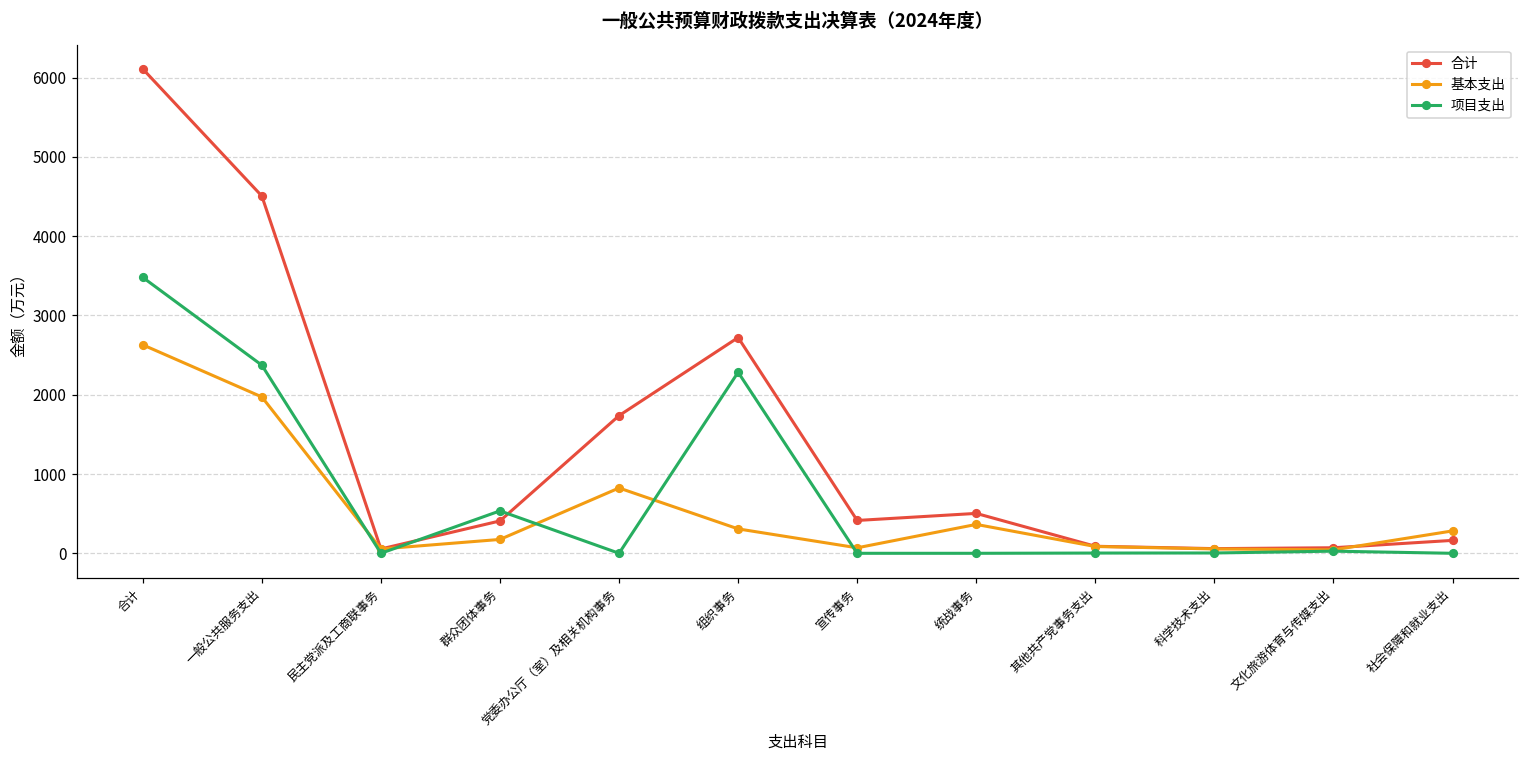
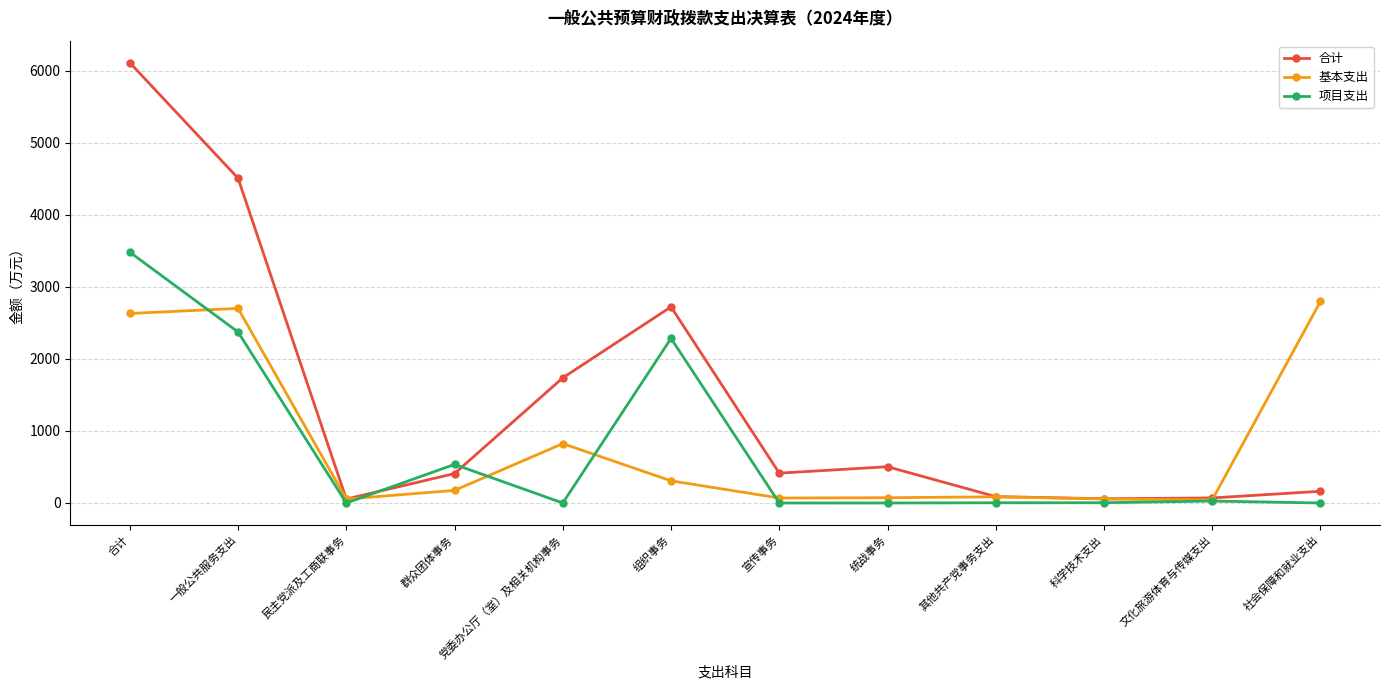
基本支出, 一般公共服务支出: 2000 -> 2700
基本支出, 统战事务: 400 -> 100
基本支出, 社会保障和就业支出: 300 -> 2800
